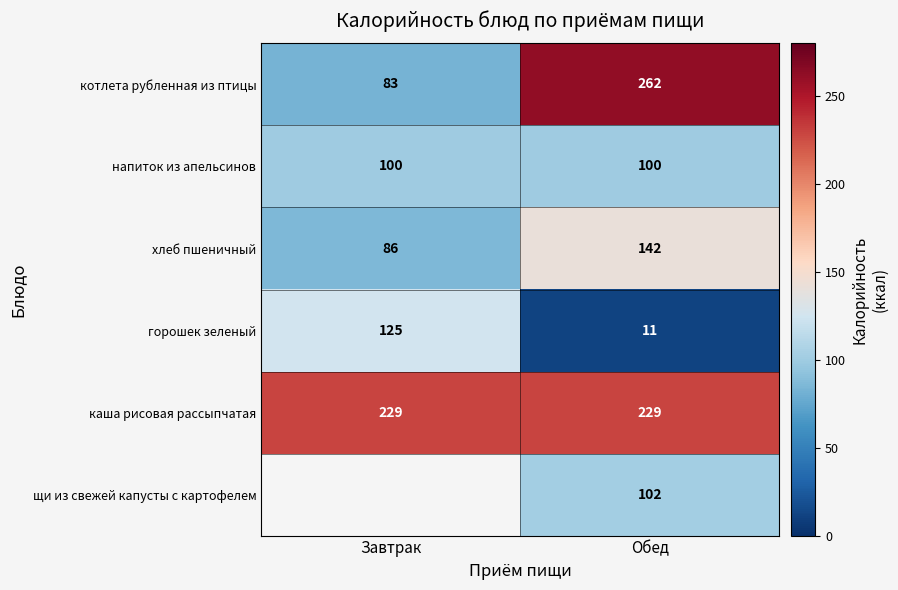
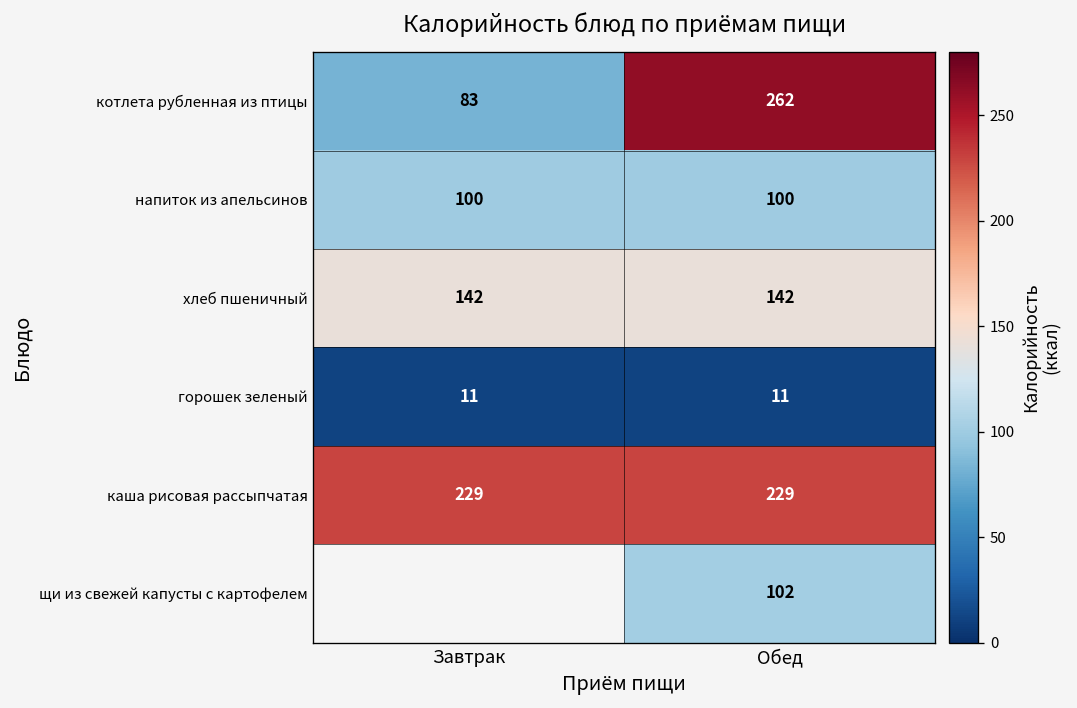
хлеб пшеничный, Завтрак: 86 -> 142
горошек зеленый, Завтрак: 125 -> 11
